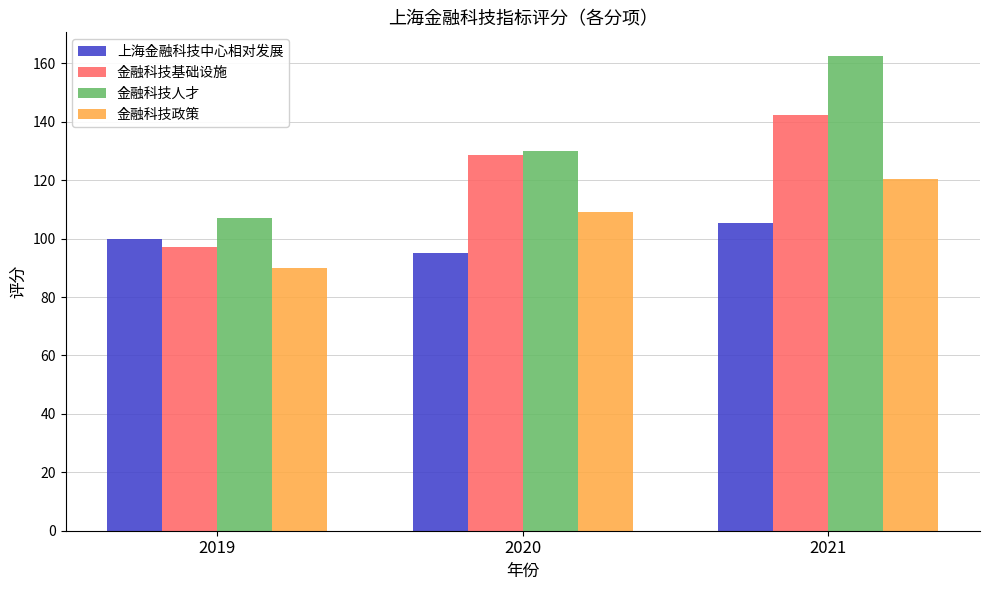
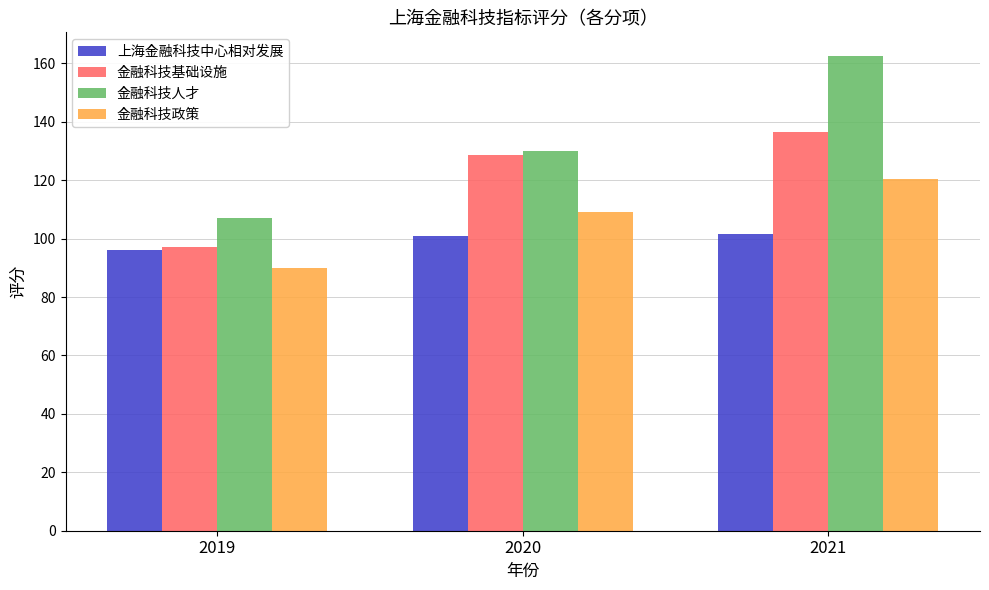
上海金融科技中心相对发展, 2019: 100 -> 96
上海金融科技中心相对发展, 2020: 95 -> 101
上海金融科技中心相对发展, 2021: 106 -> 102
金融科技基础设施, 2021: 142 -> 136
